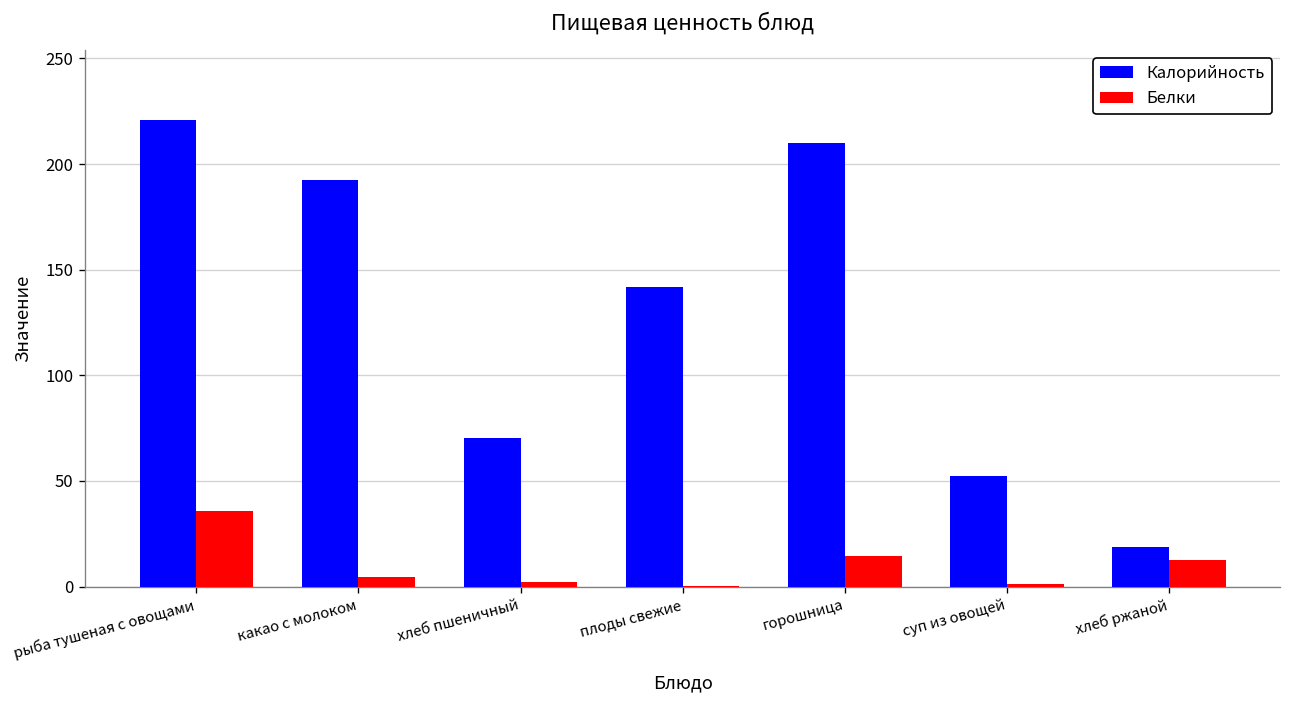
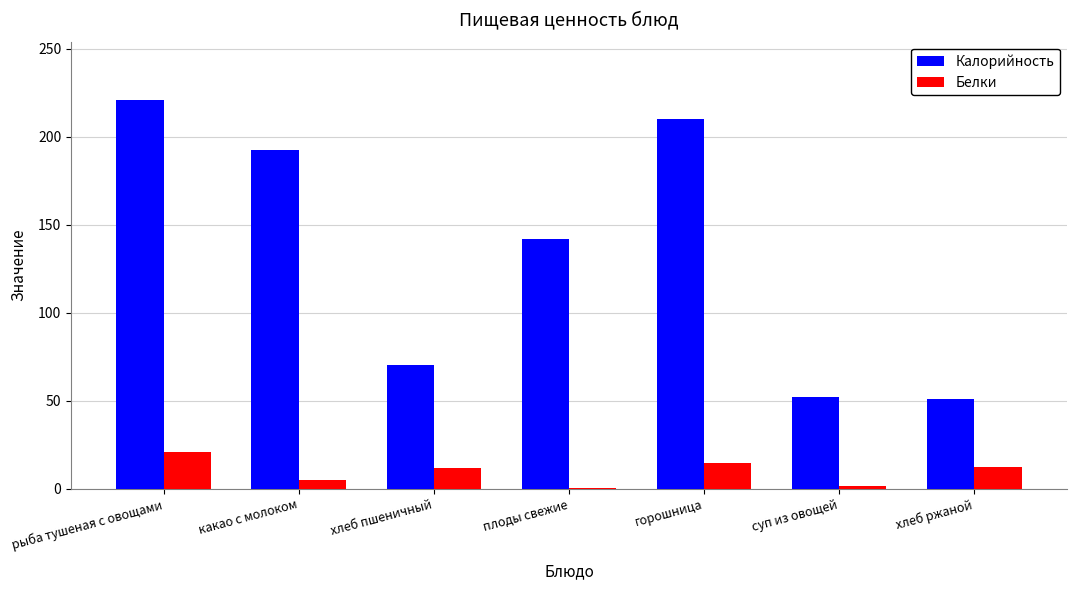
Белки, рыба тушеная с овощами: 36 -> 21
Белки, хлеб пшеничный: 2 -> 12
Калорийность, хлеб ржаной: 19 -> 51
